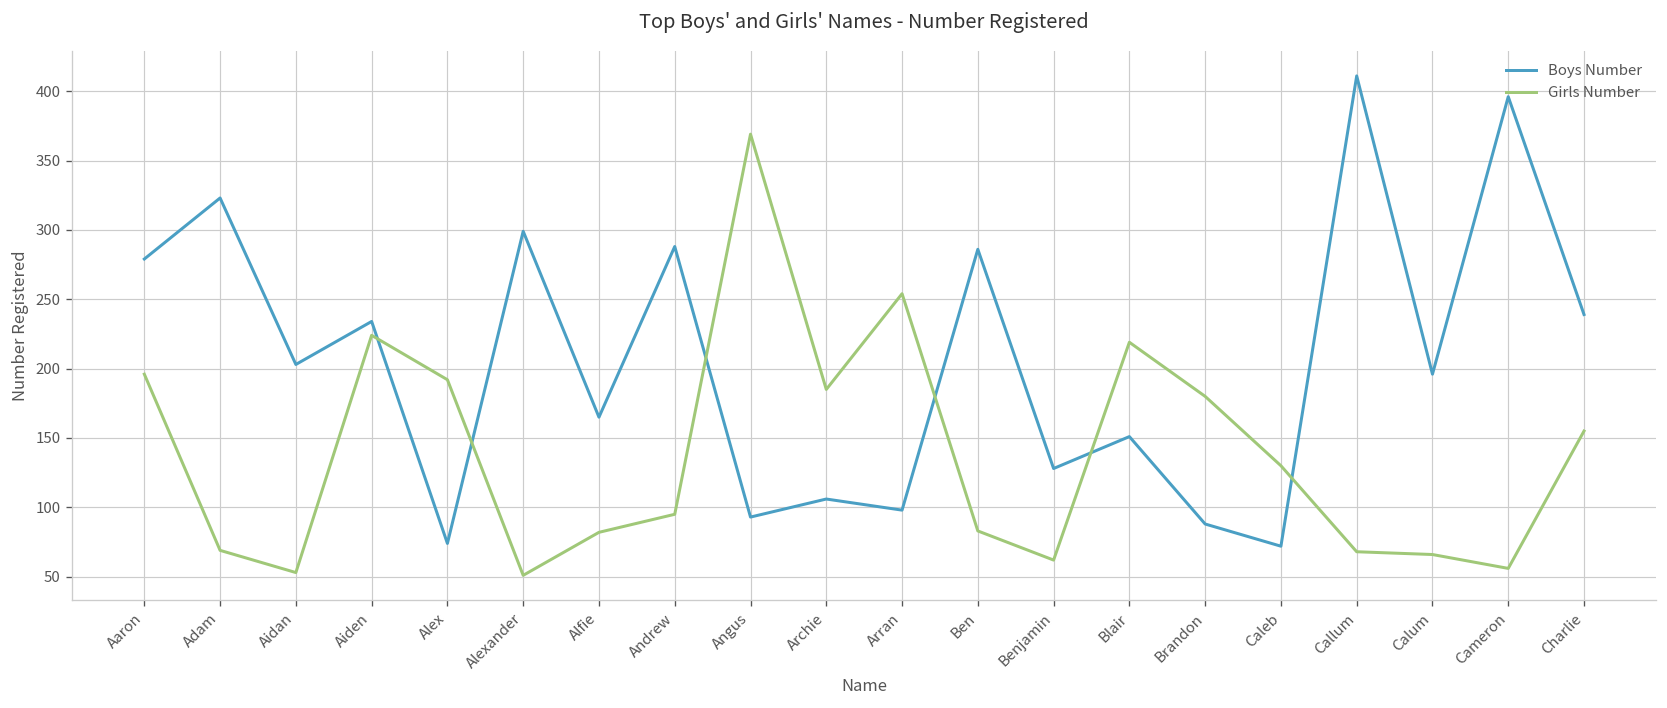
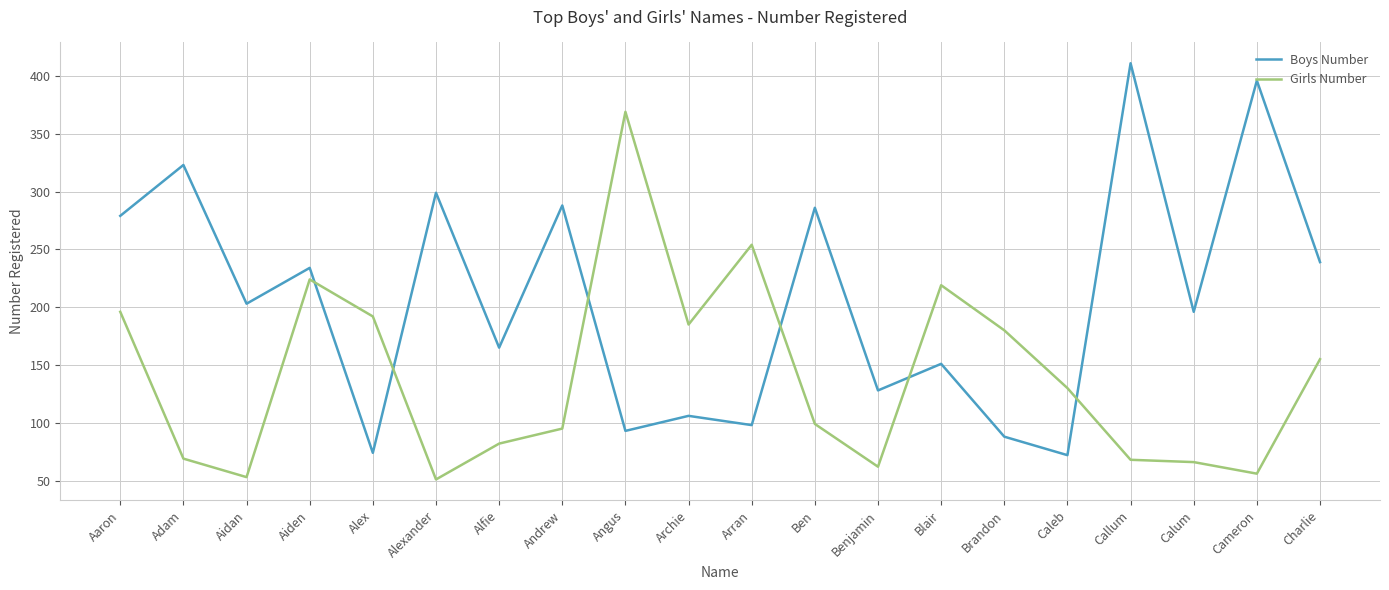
Girls Number, Ben: 83 -> 99
